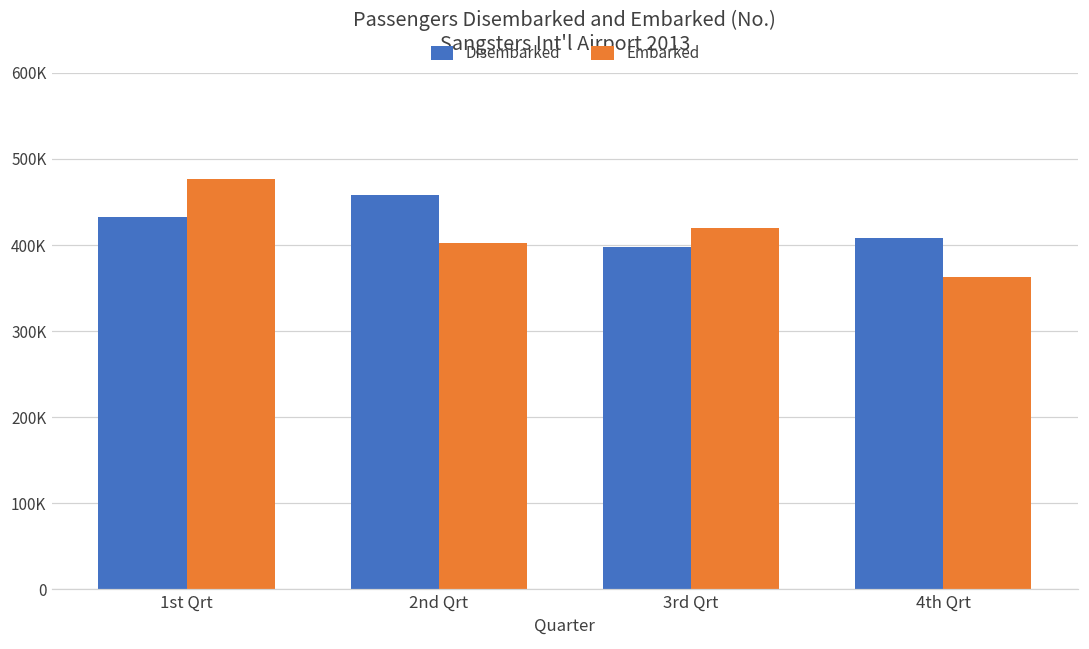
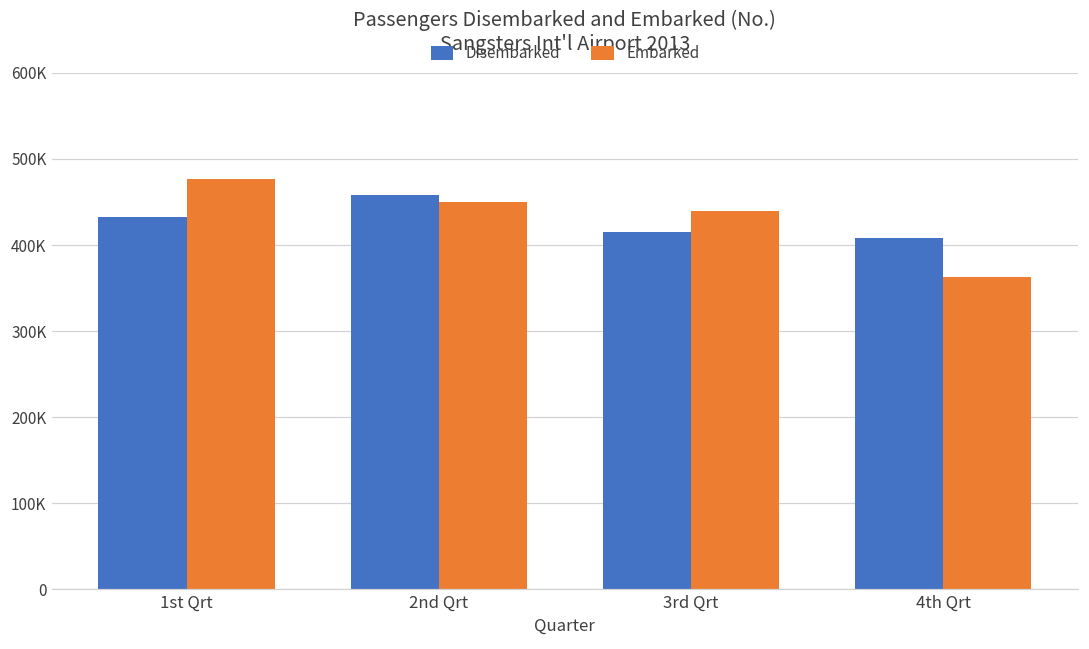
Embarked, 2nd Qrt: 400000 -> 450000
Disembarked, 3rd Qrt: 400000 -> 420000
Embarked, 3rd Qrt: 420000 -> 440000
